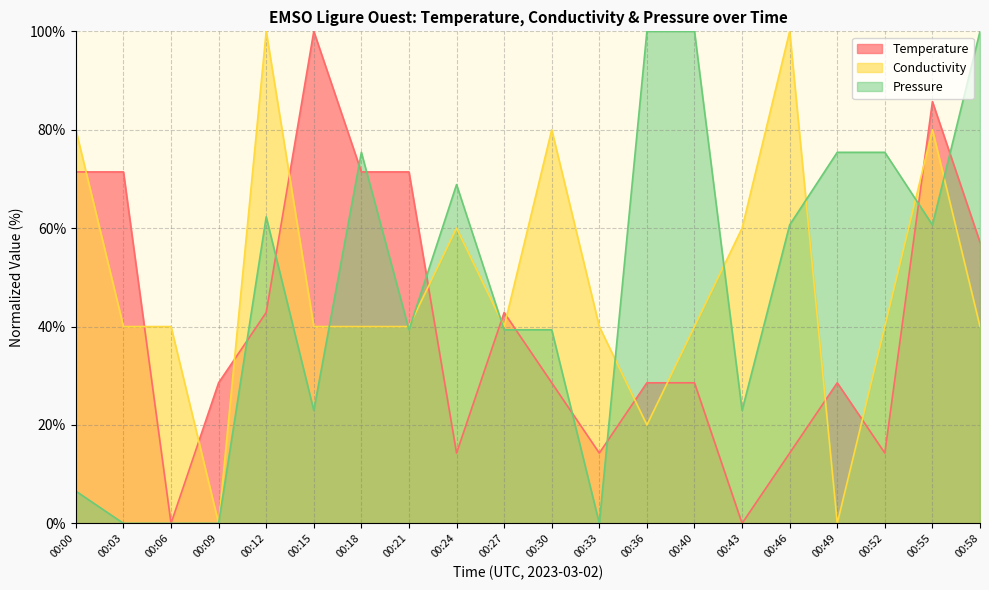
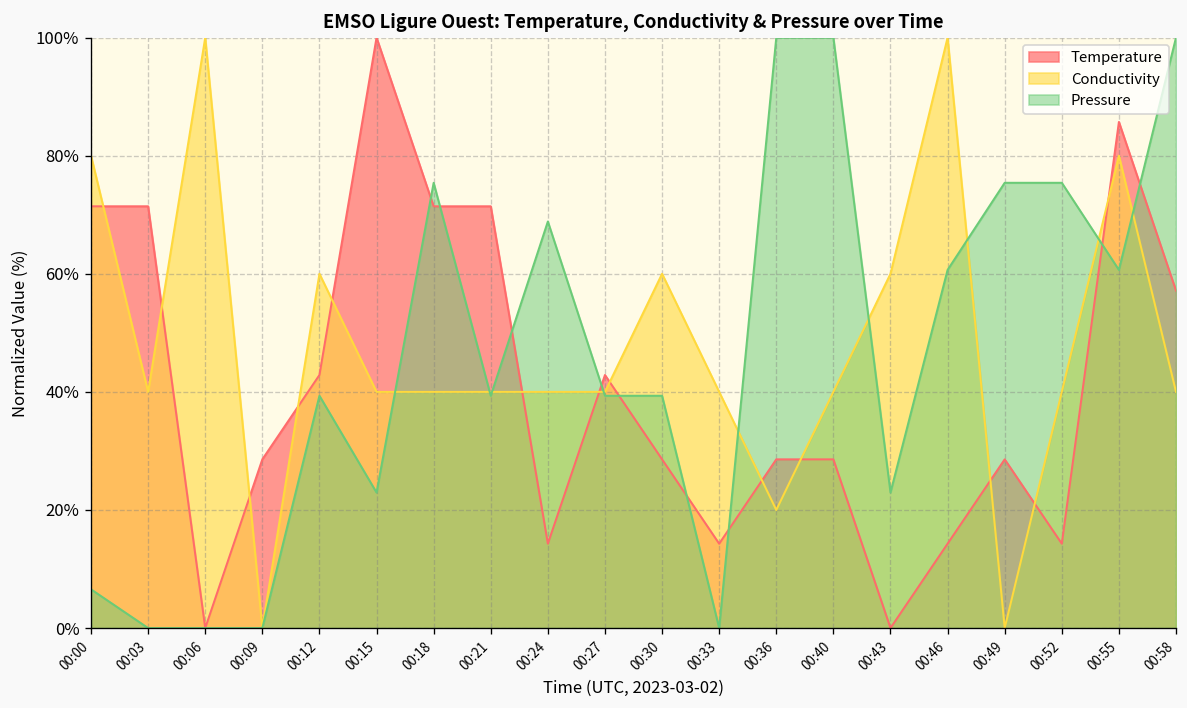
Conductivity, 00:06: 40% -> 100%
Conductivity, 00:12: 100% -> 60%
Pressure, 00:12: 62% -> 39%
Conductivity, 00:24: 60% -> 40%
Conductivity, 00:30: 80% -> 60%
